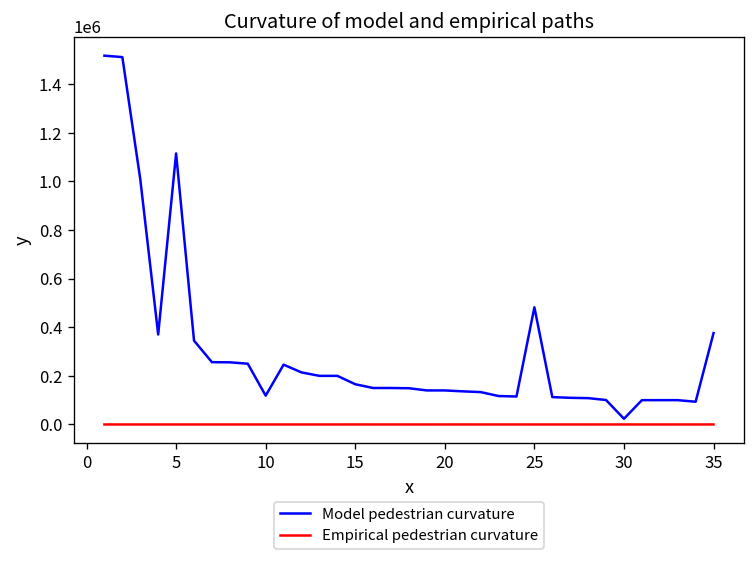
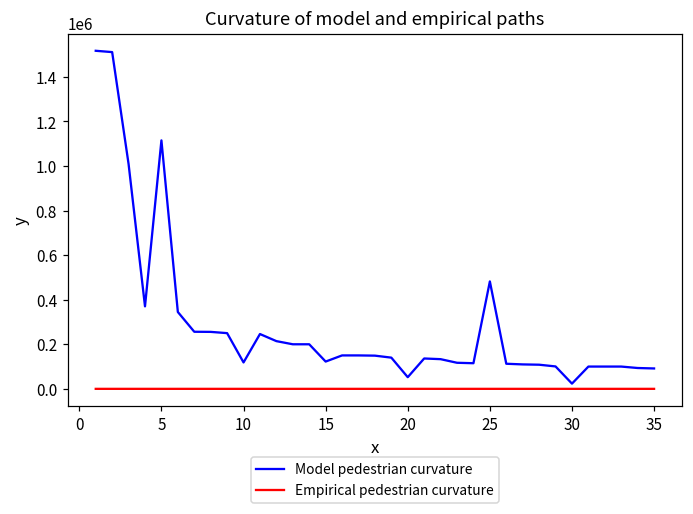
Model pedestrian curvature, 15: 170000 -> 120000
Model pedestrian curvature, 20: 140000 -> 50000
Model pedestrian curvature, 35: 380000 -> 90000
